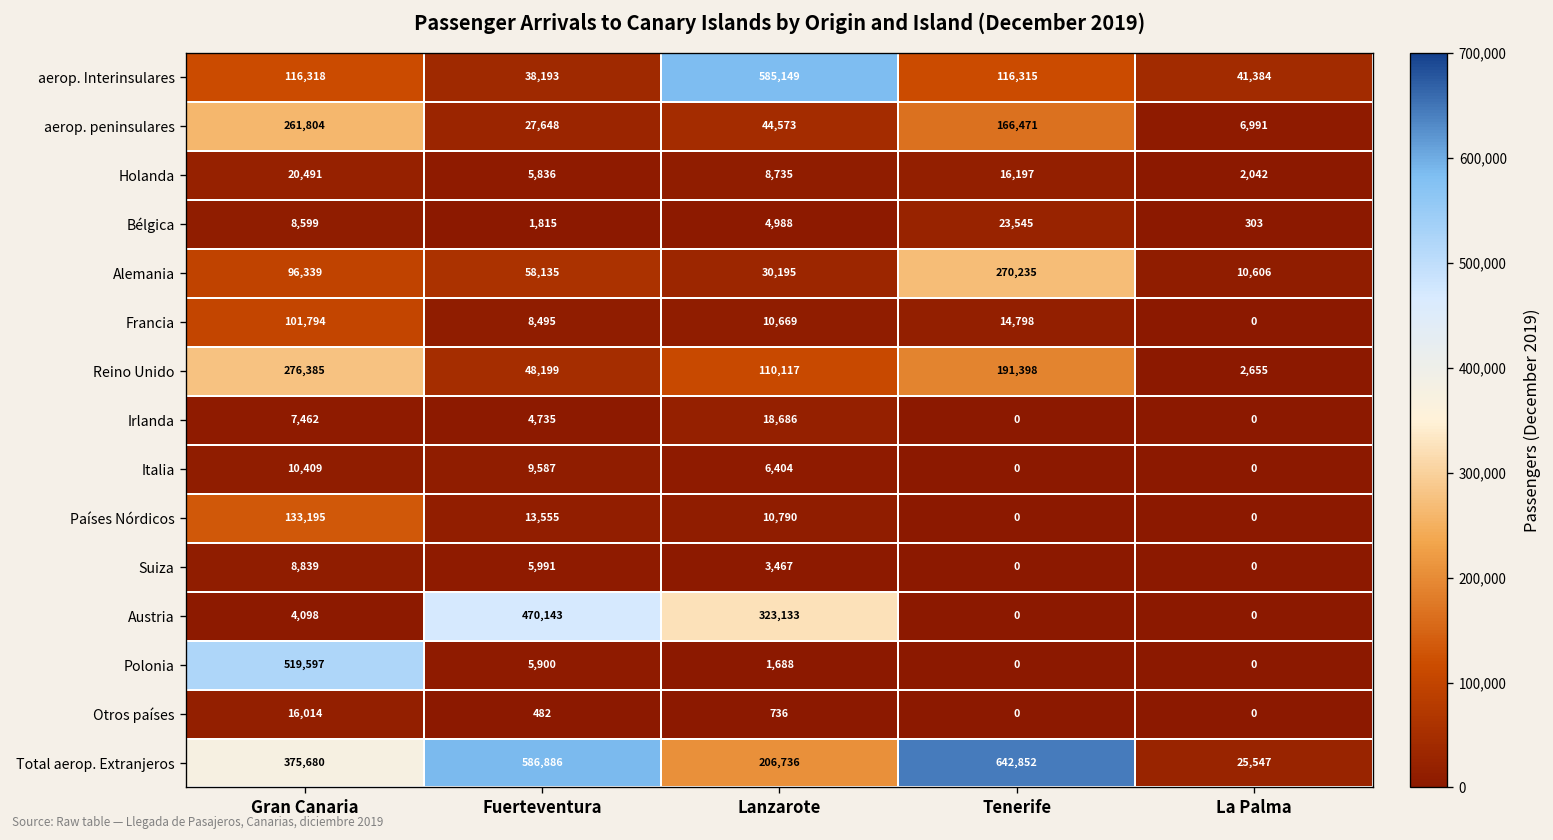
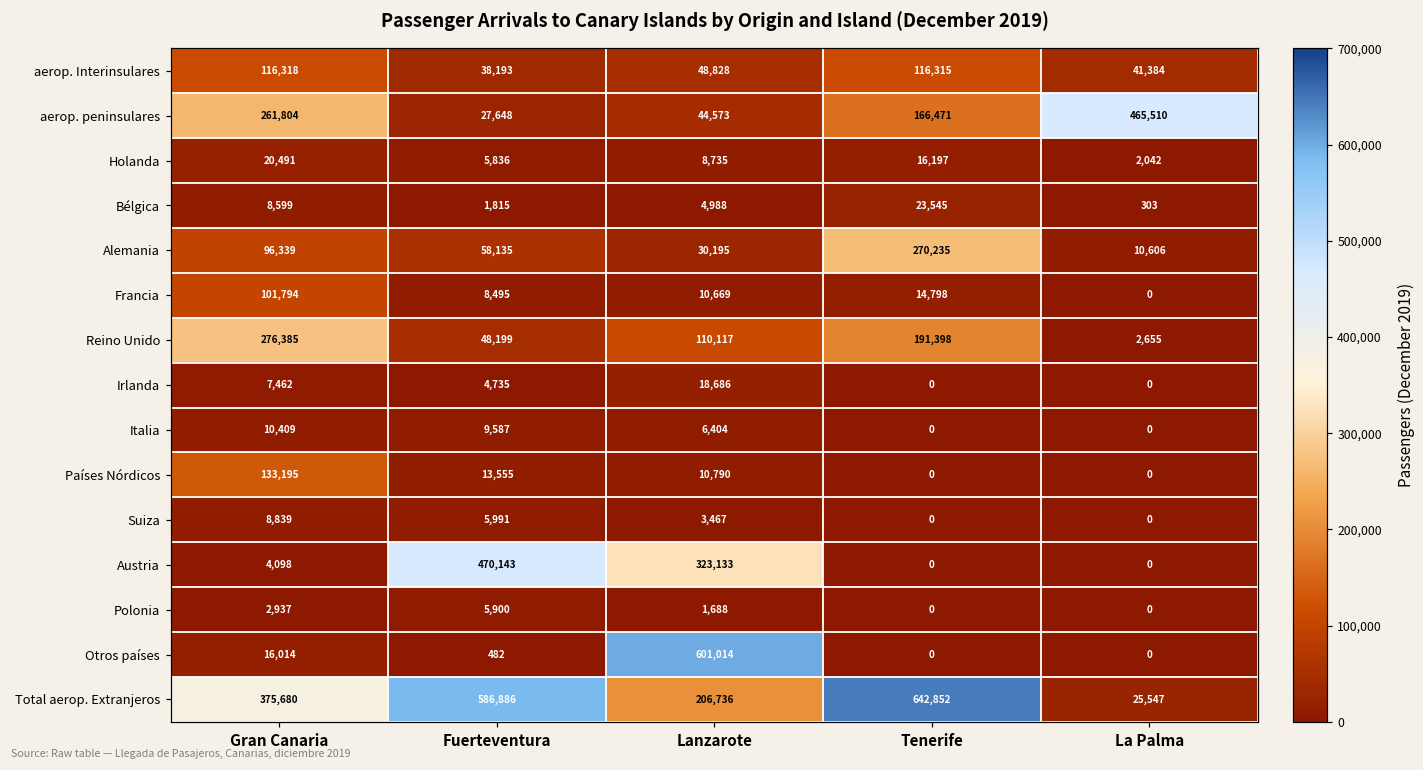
aerop. Interinsulares, Lanzarote: 585,149 -> 48,828
aerop. peninsulares, La Palma: 6,991 -> 465,510
Polonia, Gran Canaria: 519,597 -> 2,937
Otros países, Lanzarote: 736 -> 601,014
